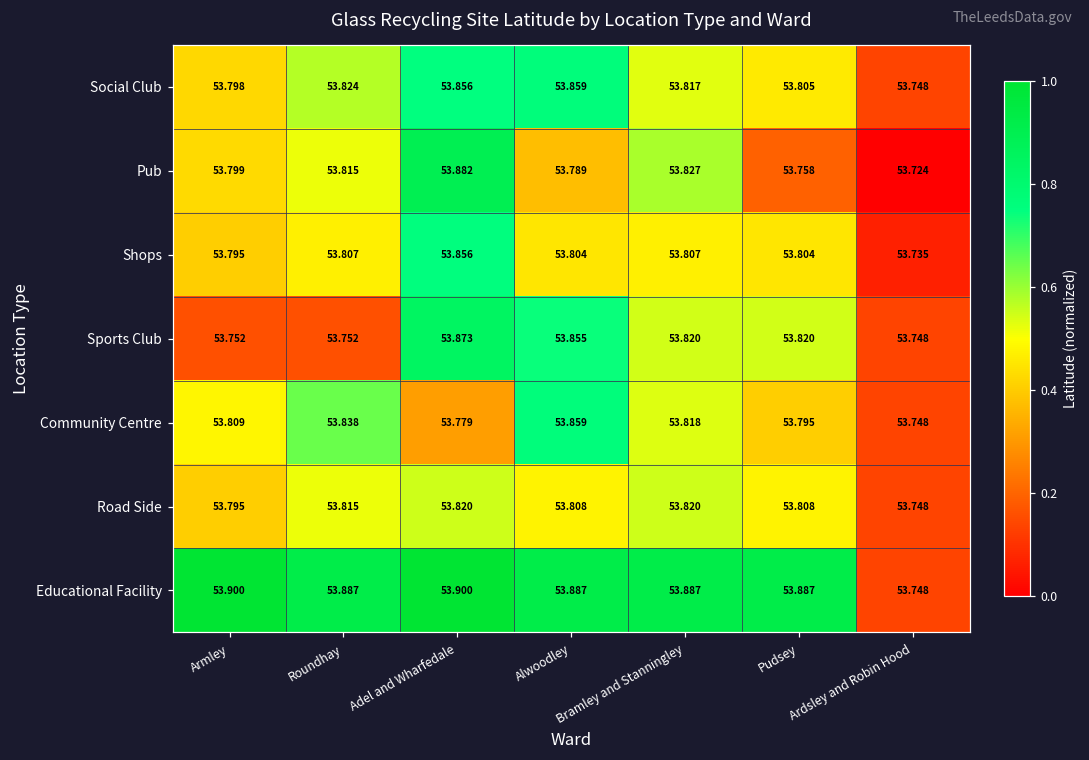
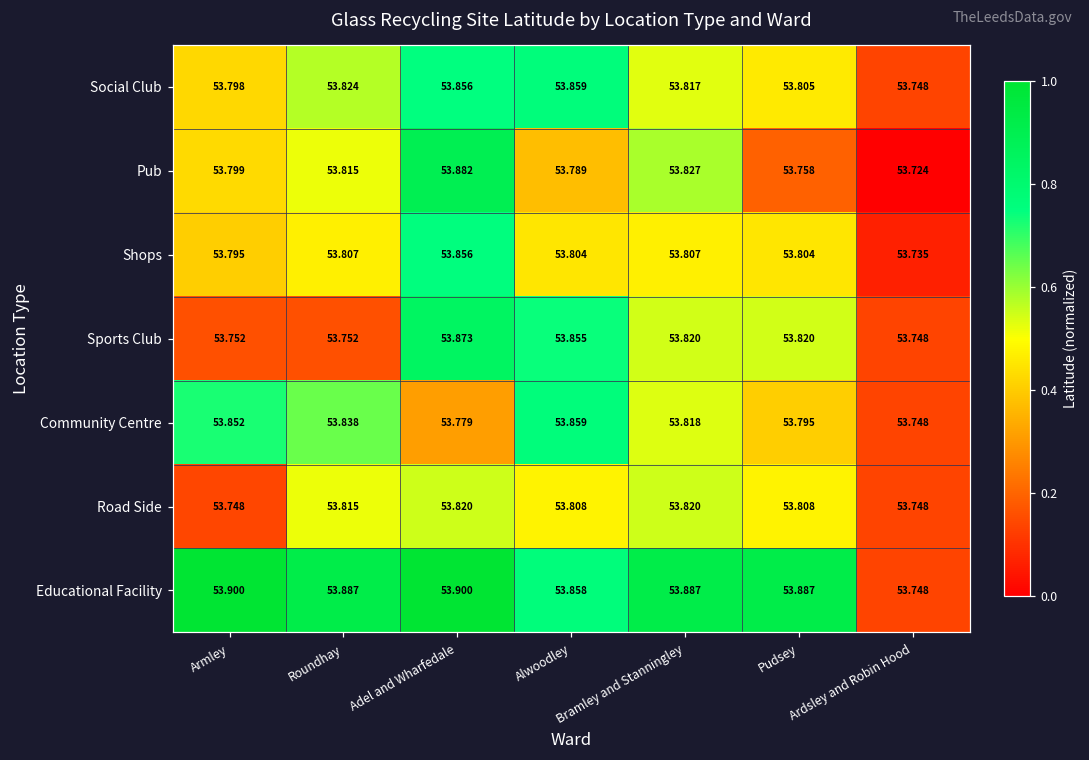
Community Centre, Armley: 53.809 -> 53.852
Road Side, Armley: 53.795 -> 53.748
Educational Facility, Alwoodley: 53.887 -> 53.858
